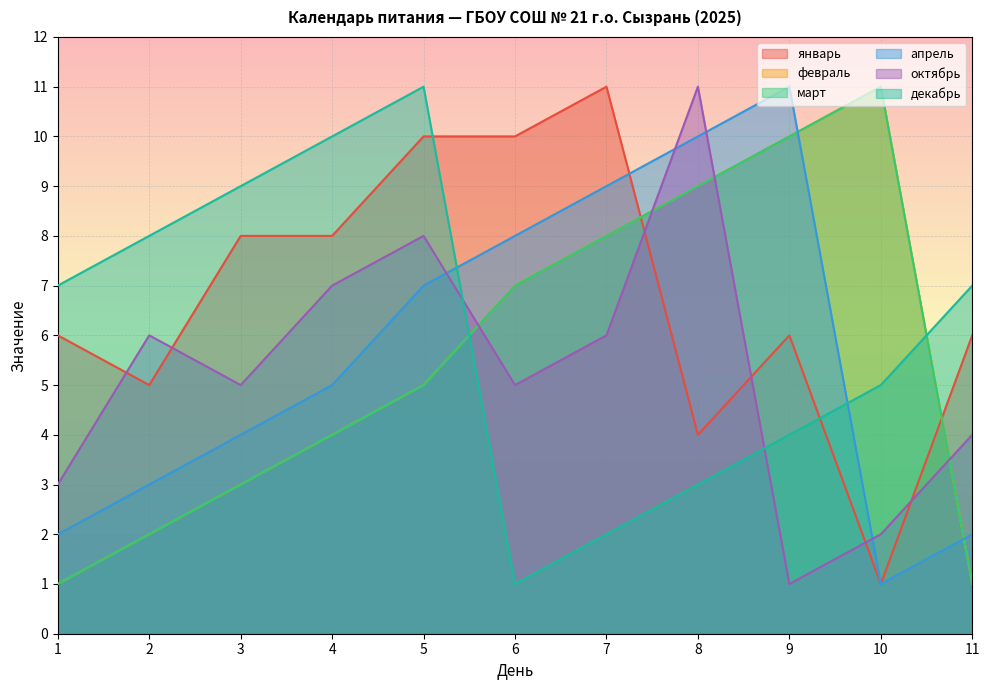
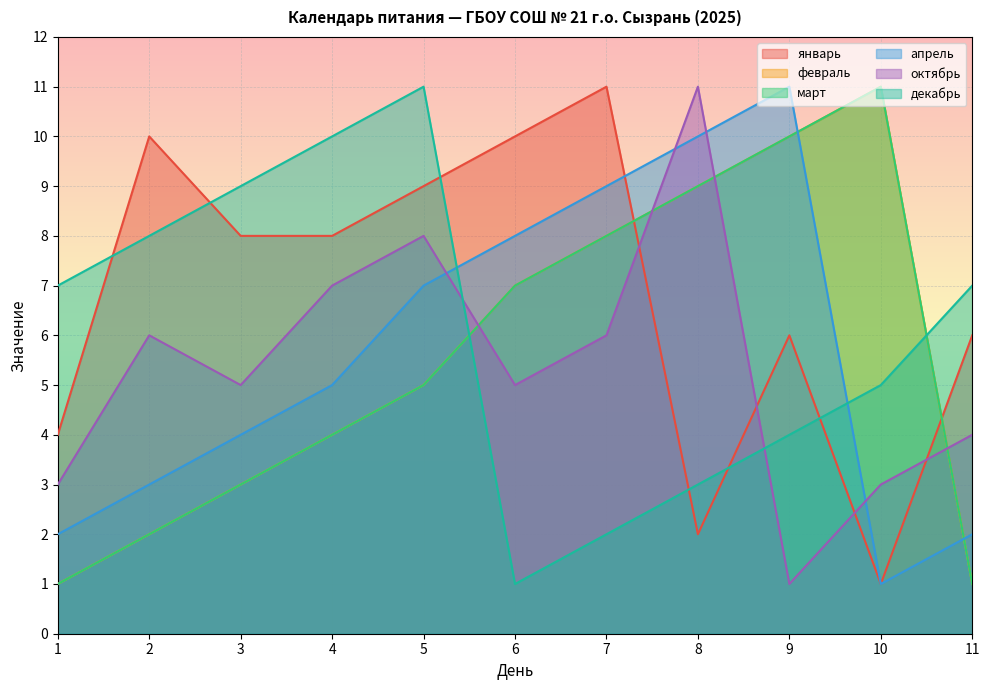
январь, 1: 6 -> 4
январь, 2: 5 -> 10
январь, 5: 10 -> 9
январь, 8: 4 -> 2
октябрь, 10: 2 -> 3
